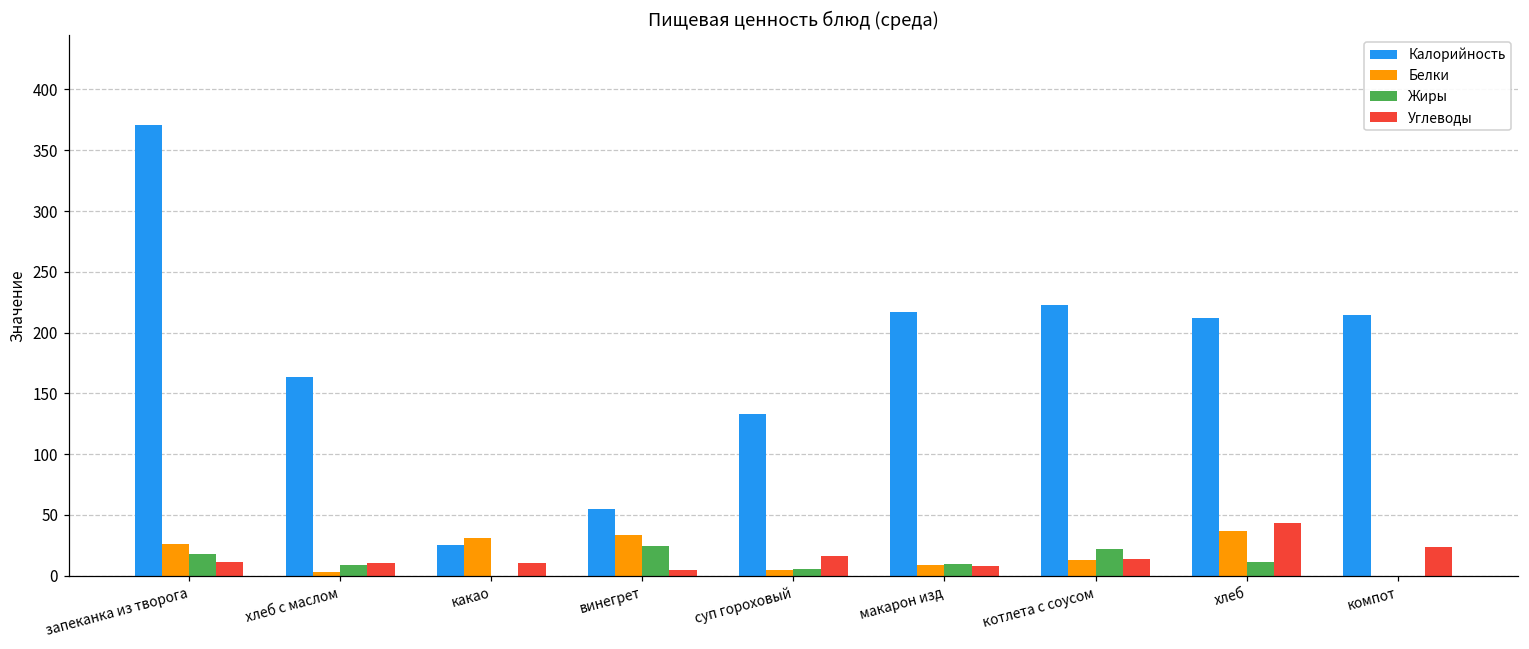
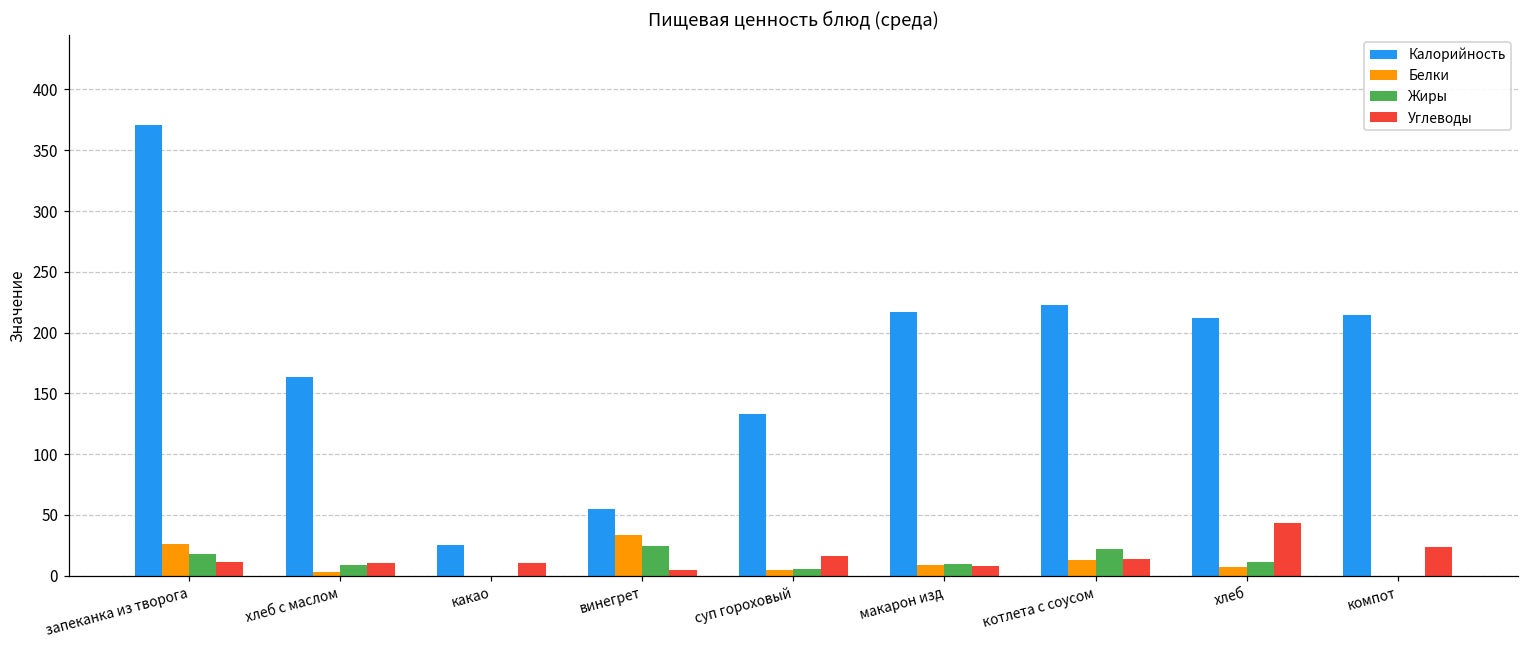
Белки, какао: 31 -> 0
Белки, хлеб: 37 -> 7
